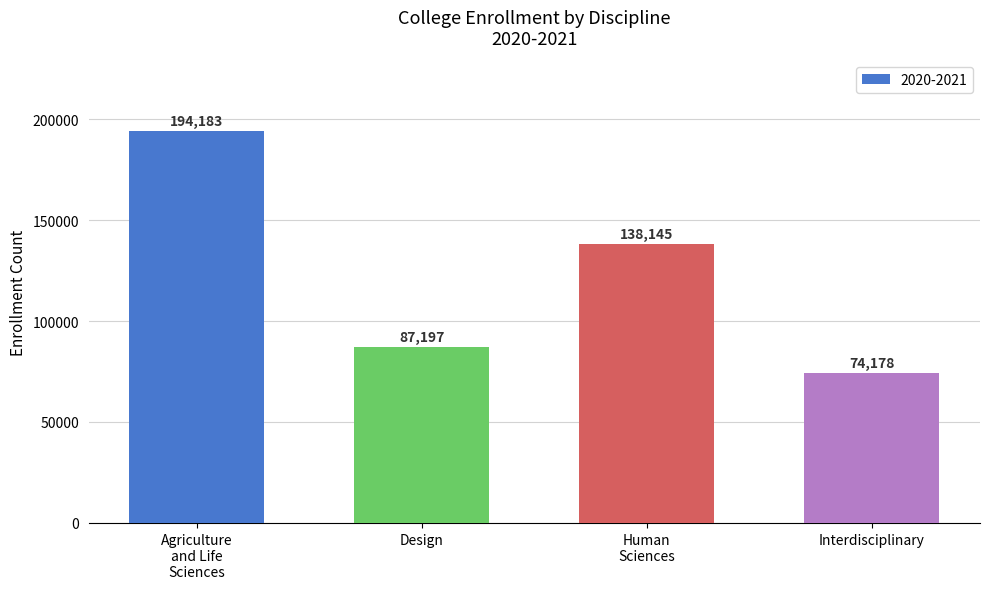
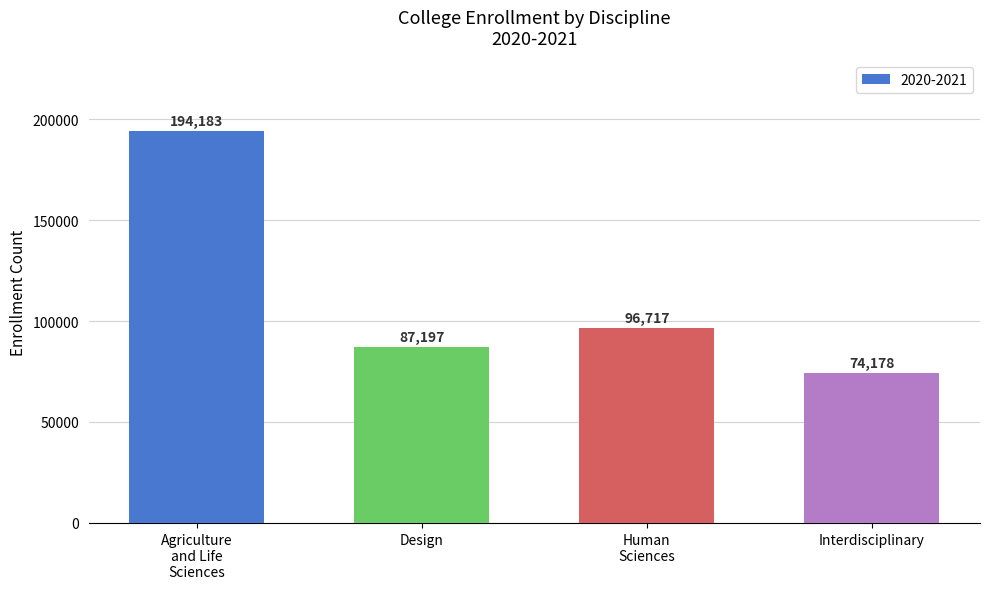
Human Sciences: 138,145 -> 96,717
